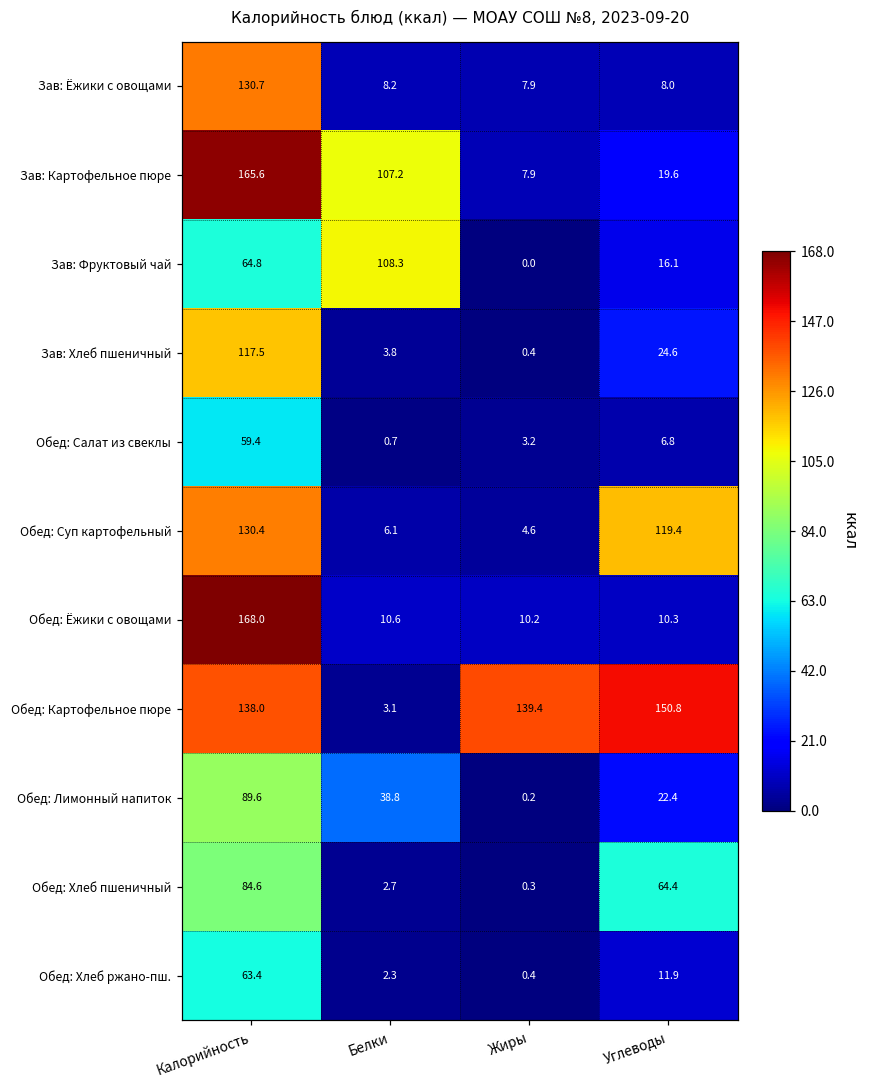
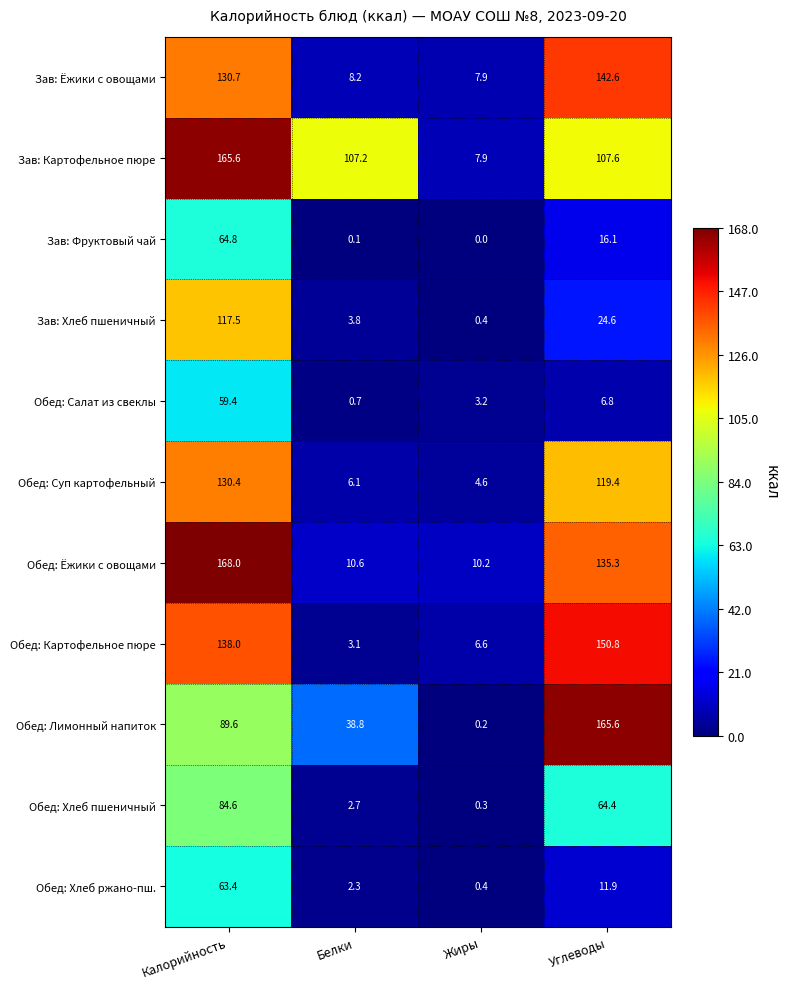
Зав: Ёжики с овощами, Углеводы: 8.0 -> 142.6
Зав: Картофельное пюре, Углеводы: 19.6 -> 107.6
Зав: Фруктовый чай, Белки: 108.3 -> 0.1
Обед: Ёжики с овощами, Углеводы: 10.3 -> 135.3
Обед: Картофельное пюре, Жиры: 139.4 -> 6.6
Обед: Лимонный напиток, Углеводы: 22.4 -> 165.6
